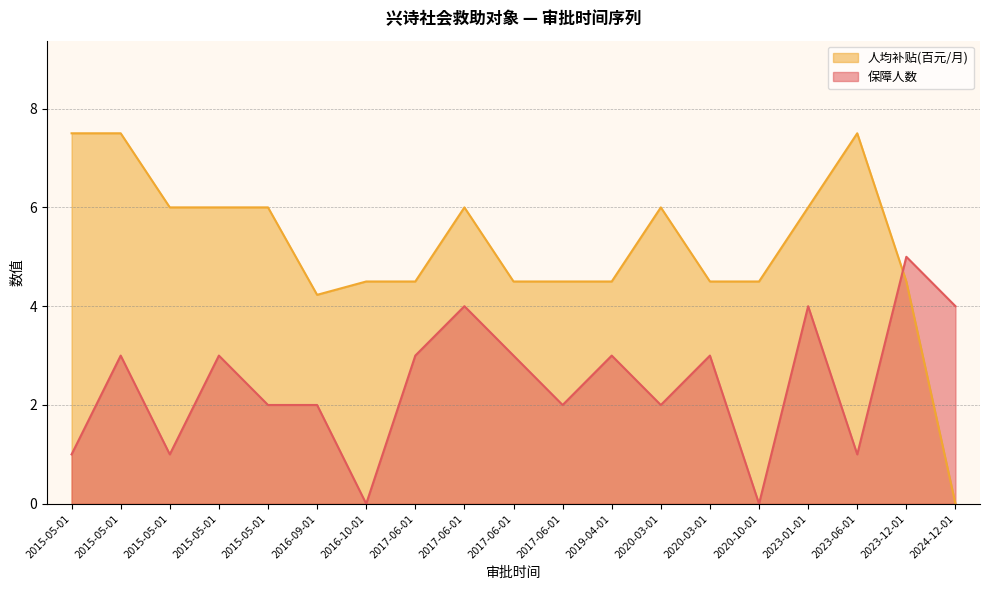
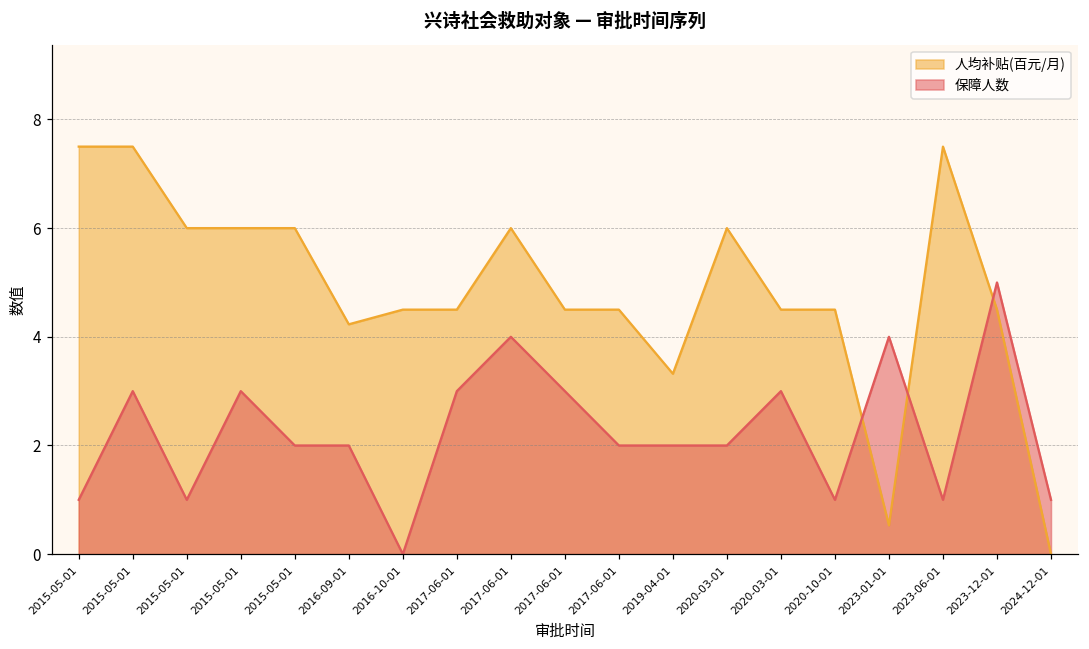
人均补贴(百元/月), 2019-04-01: 4.5 -> 3.3
保障人数, 2019-04-01: 3 -> 2
保障人数, 2020-10-01: 0 -> 1
人均补贴(百元/月), 2023-01-01: 6.0 -> 0.5
保障人数, 2024-12-01: 4 -> 1
